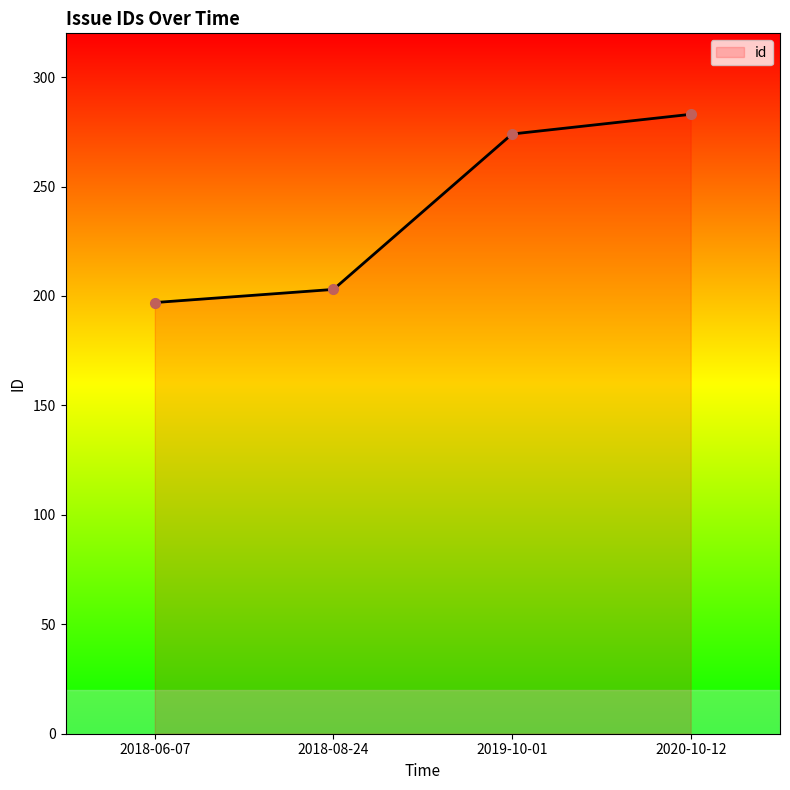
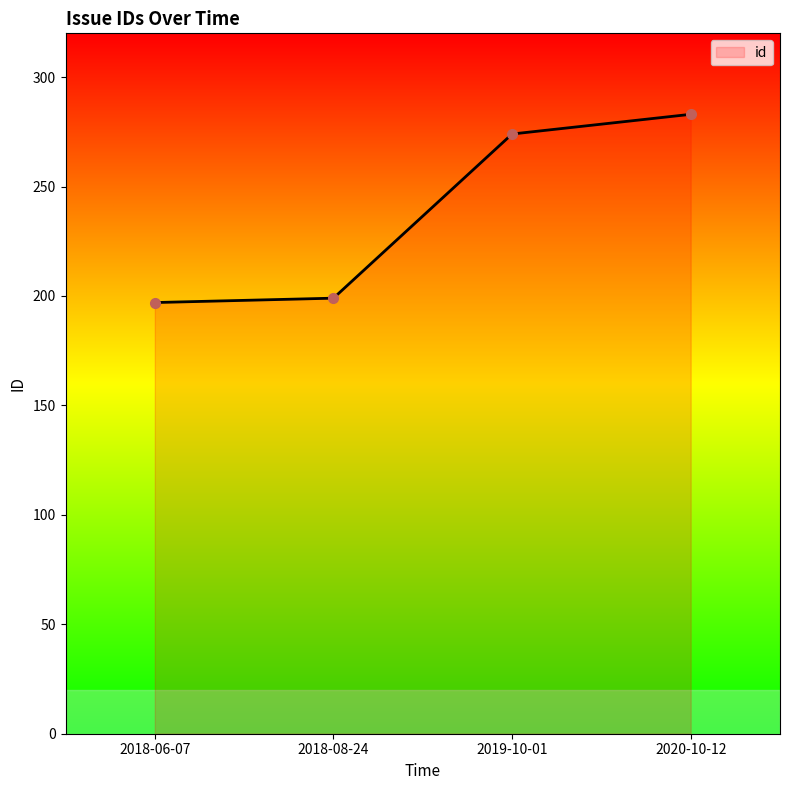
2018-08-24: 203 -> 199
